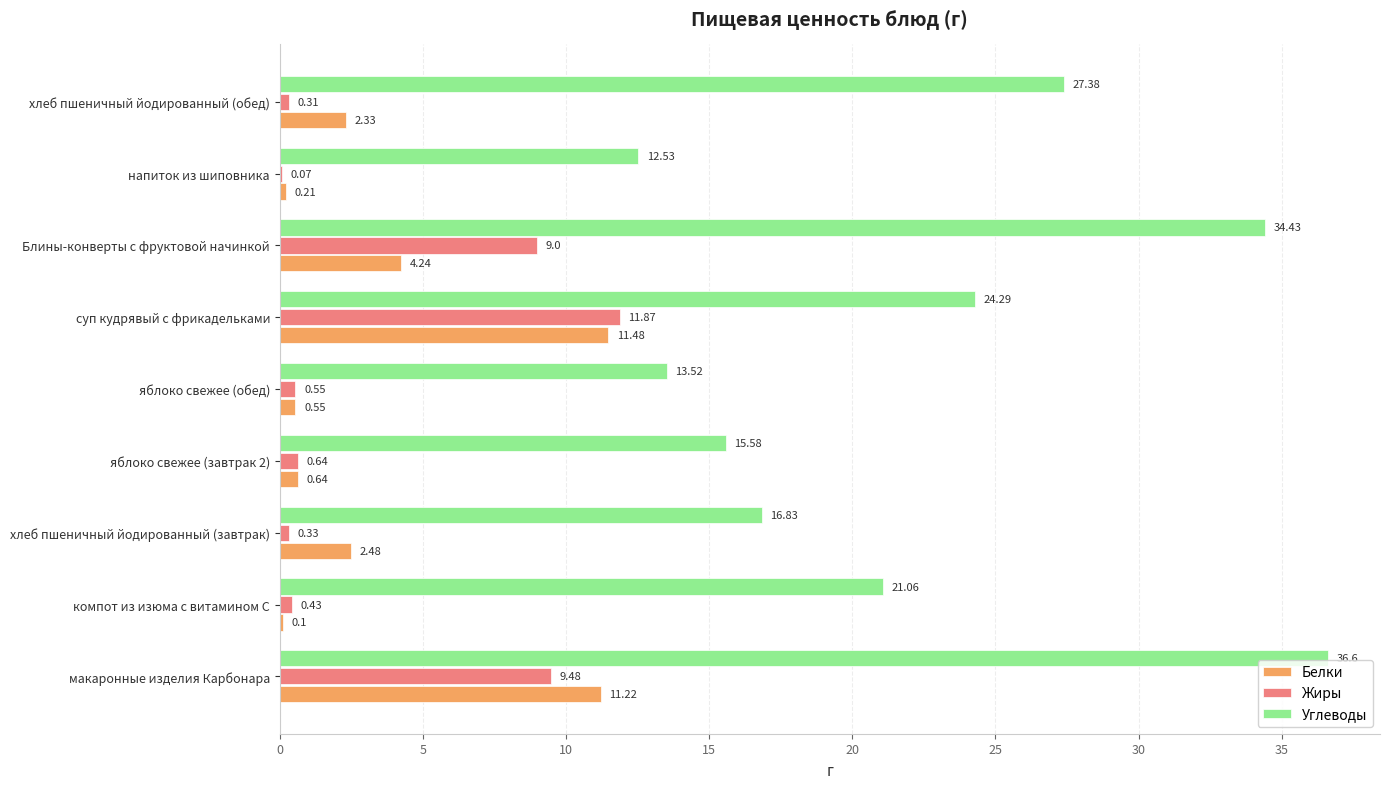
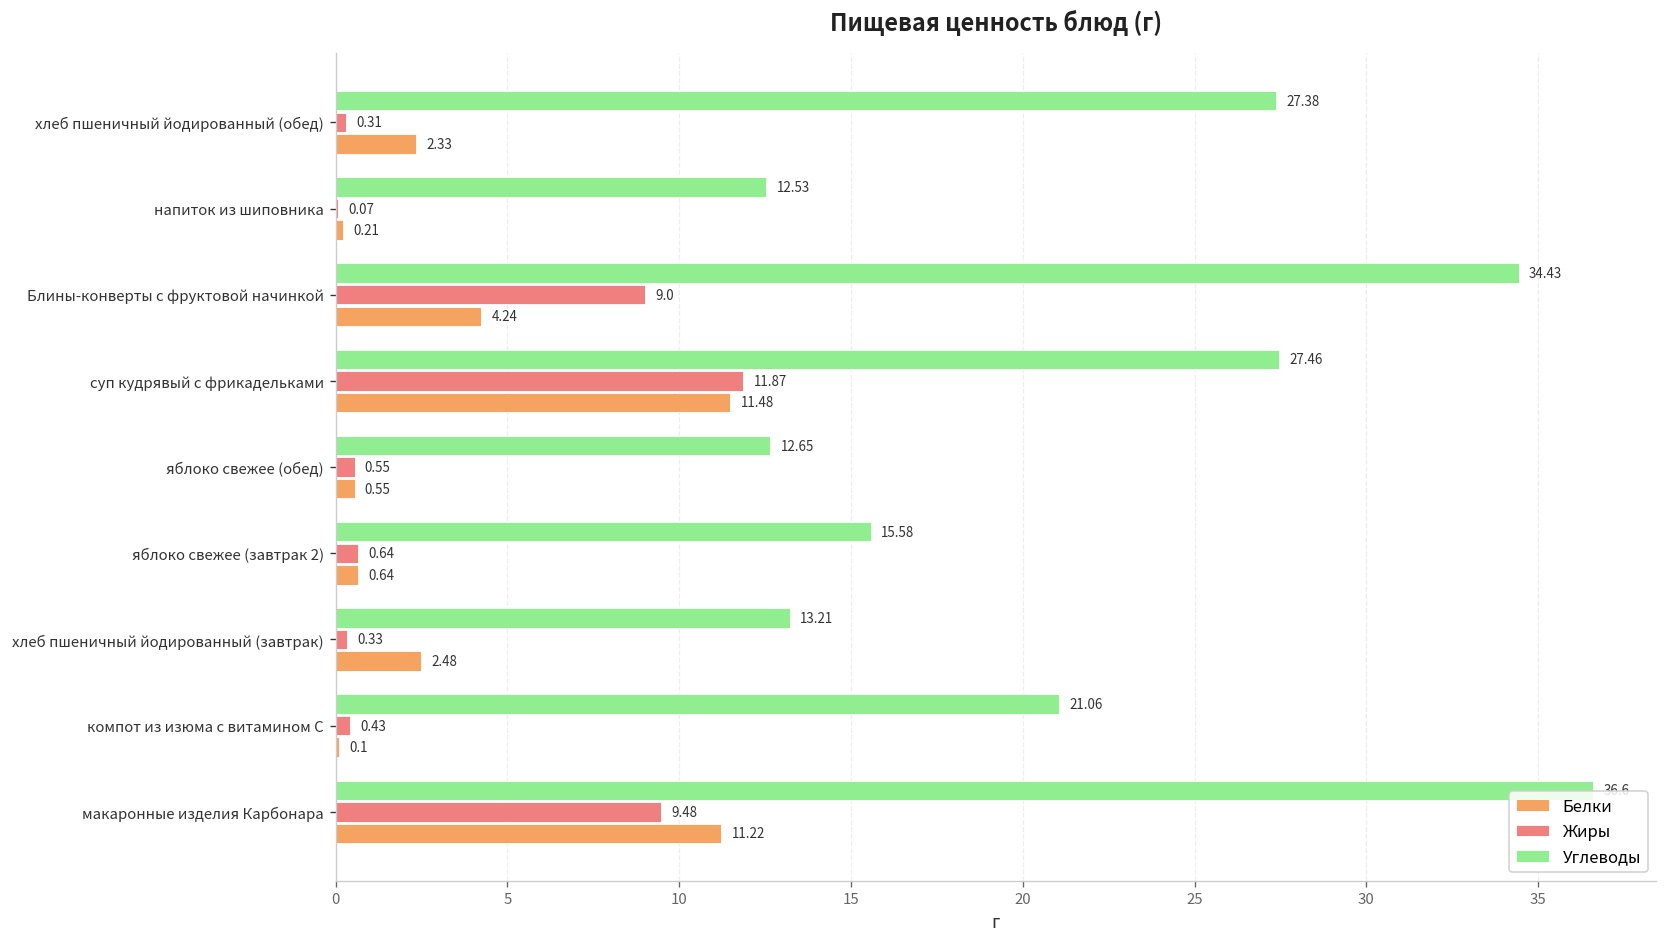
Углеводы, суп кудрявый с фрикадельками: 24.29 -> 27.46
Углеводы, яблоко свежее (обед): 13.52 -> 12.65
Углеводы, хлеб пшеничный йодированный (завтрак): 16.83 -> 13.21
